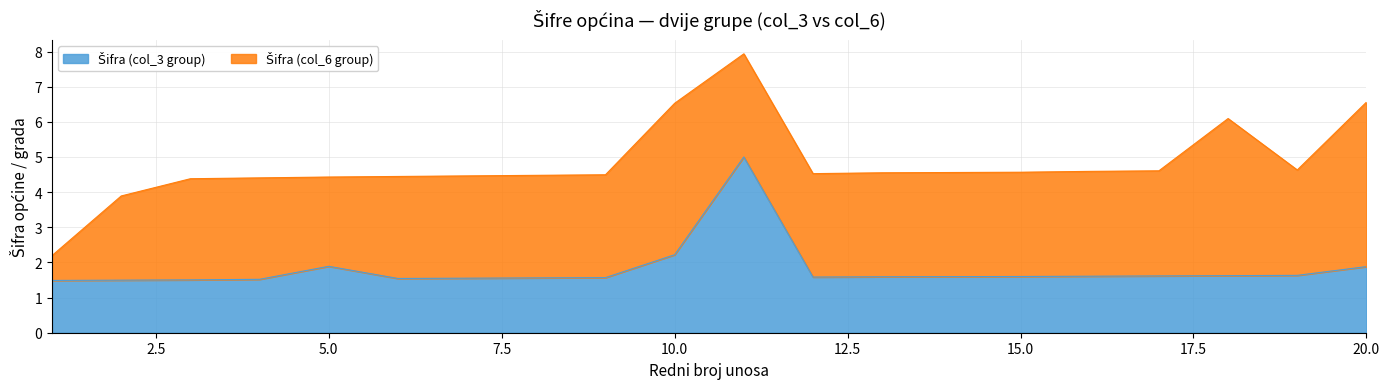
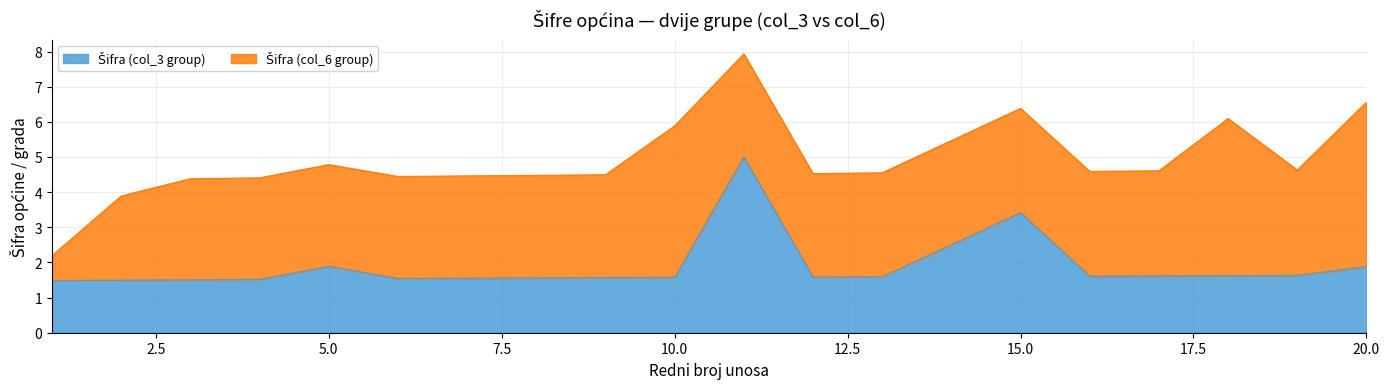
Šifra (col_6 group), 5.0: 2.5 -> 2.9
Šifra (col_3 group), 10.0: 2.2 -> 1.6
Šifra (col_3 group), 15.0: 1.6 -> 3.4
